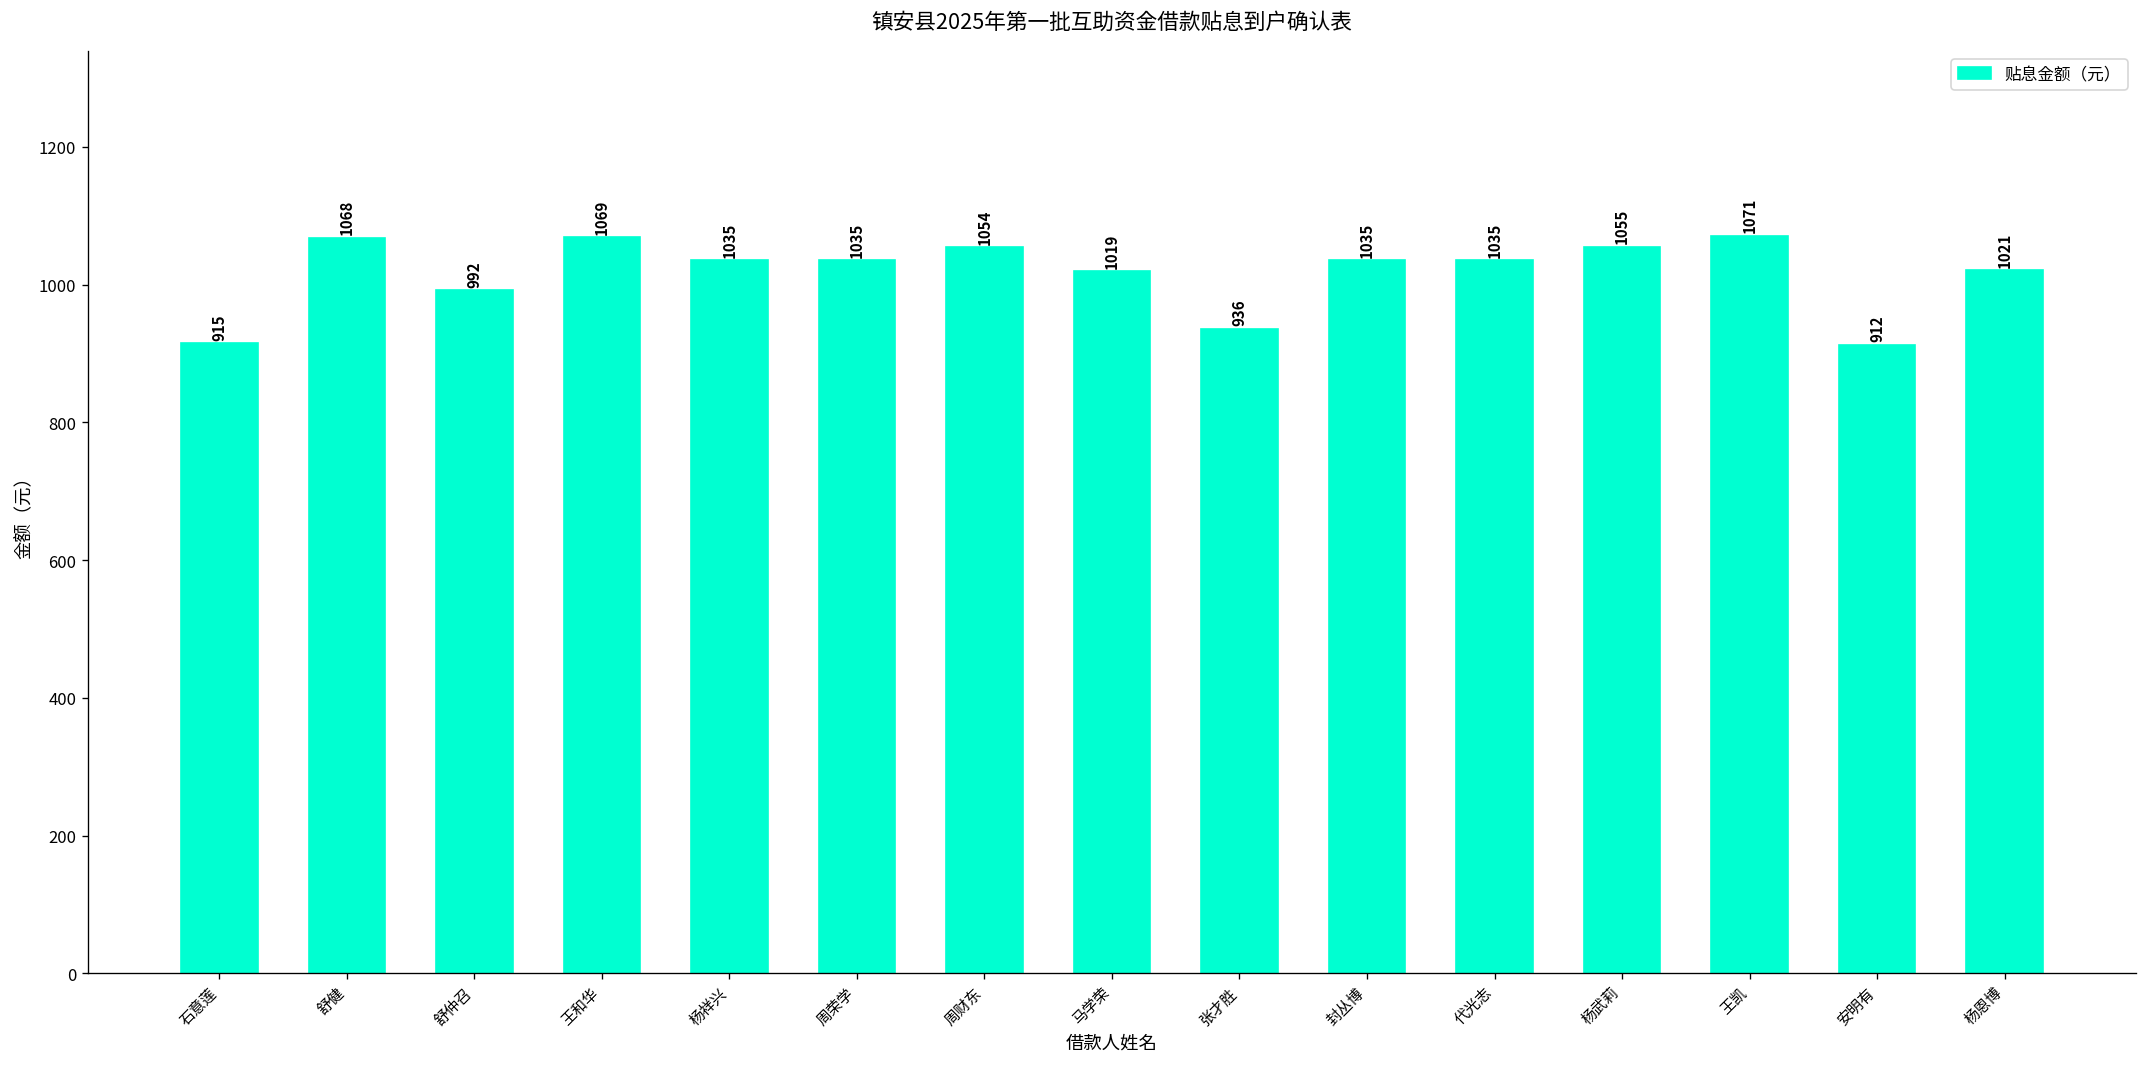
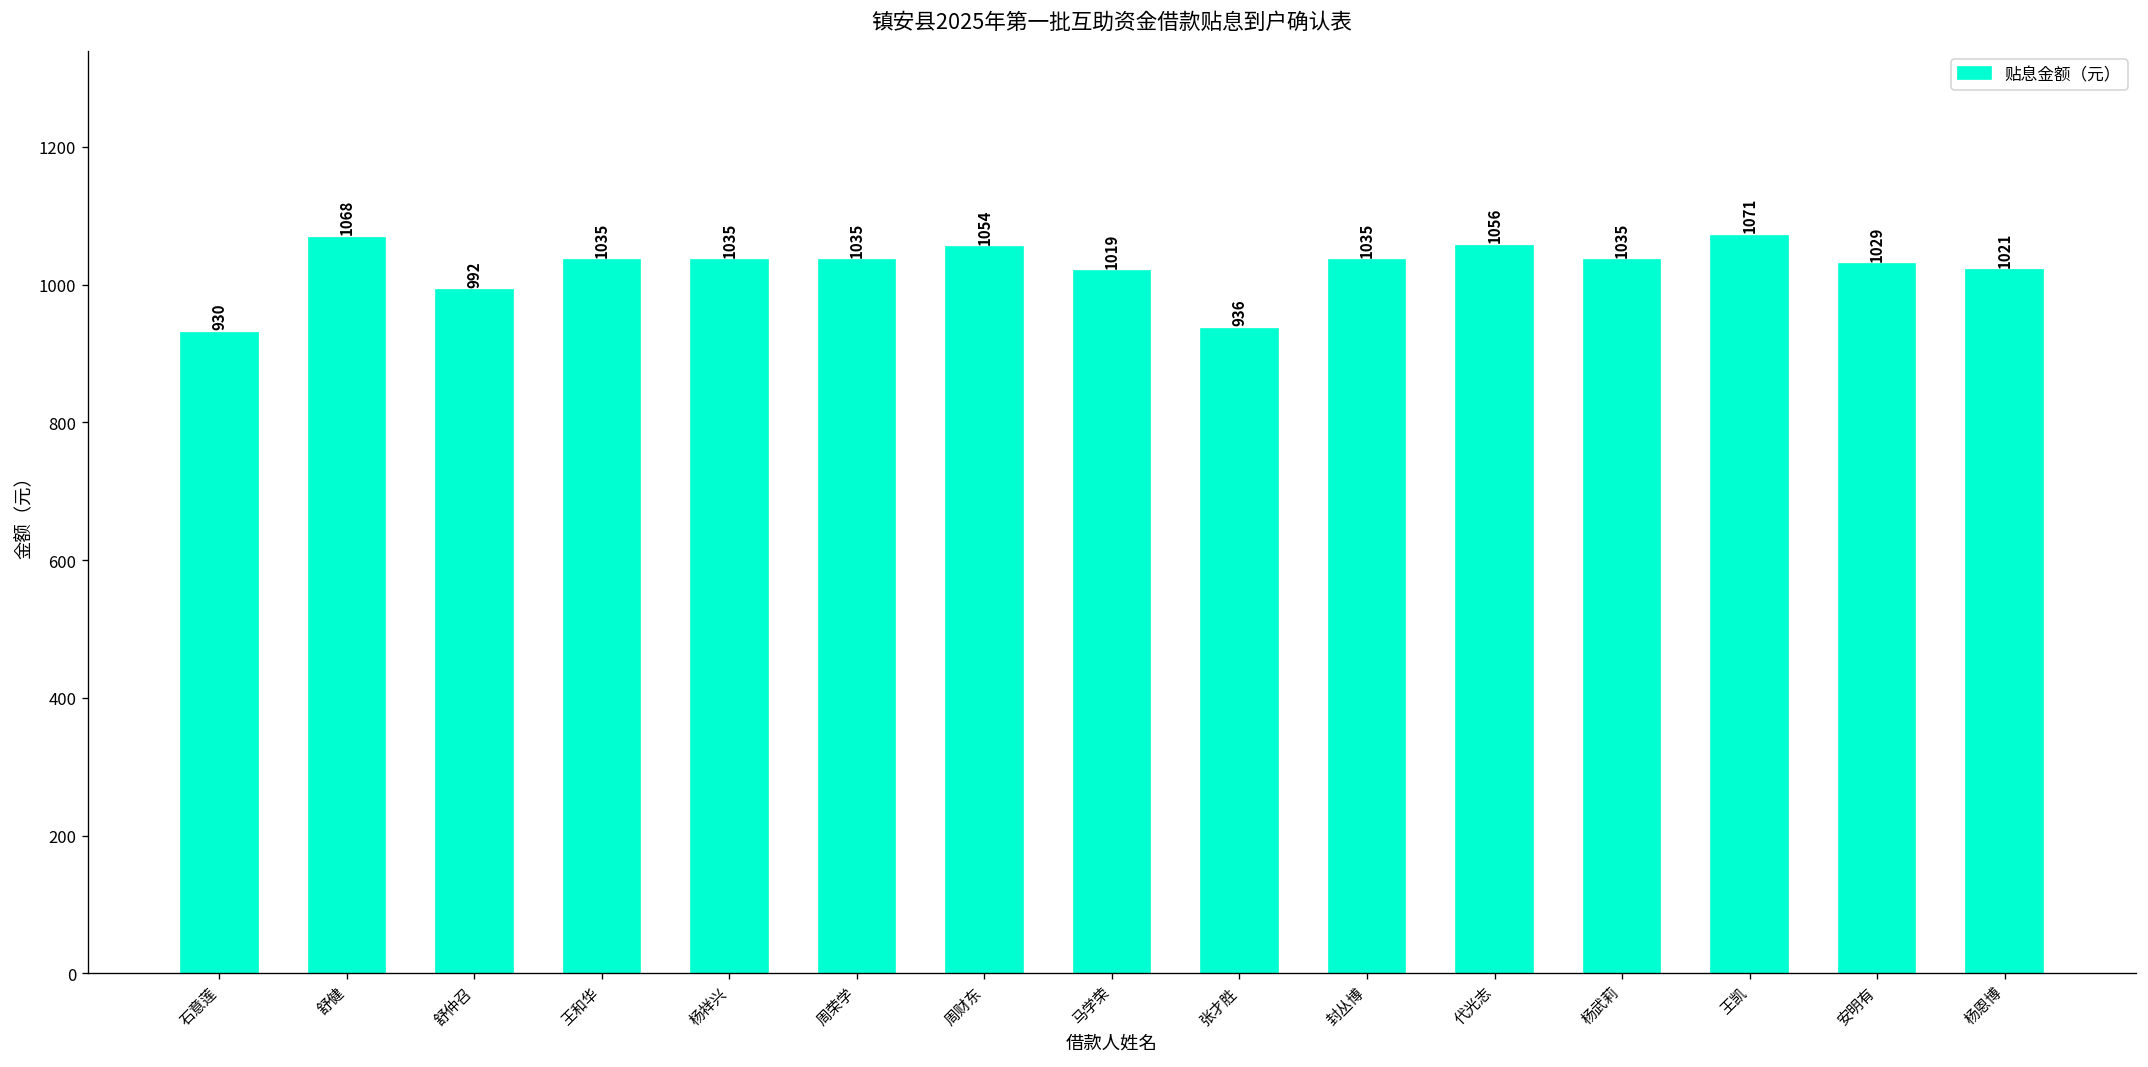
石意莲: 915 -> 930
王和华: 1069 -> 1035
代光志: 1035 -> 1056
杨武莉: 1055 -> 1035
安明有: 912 -> 1029
